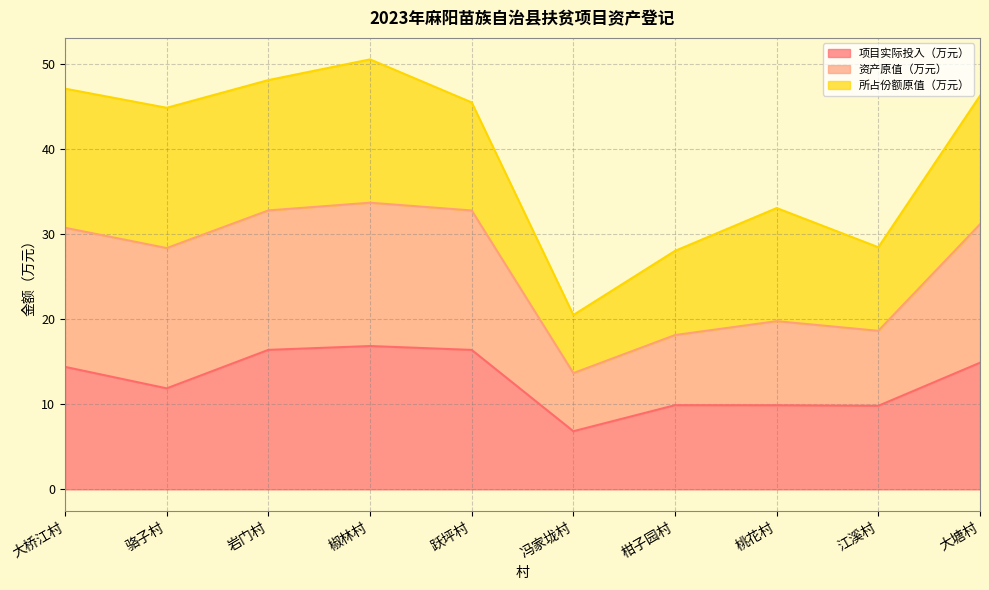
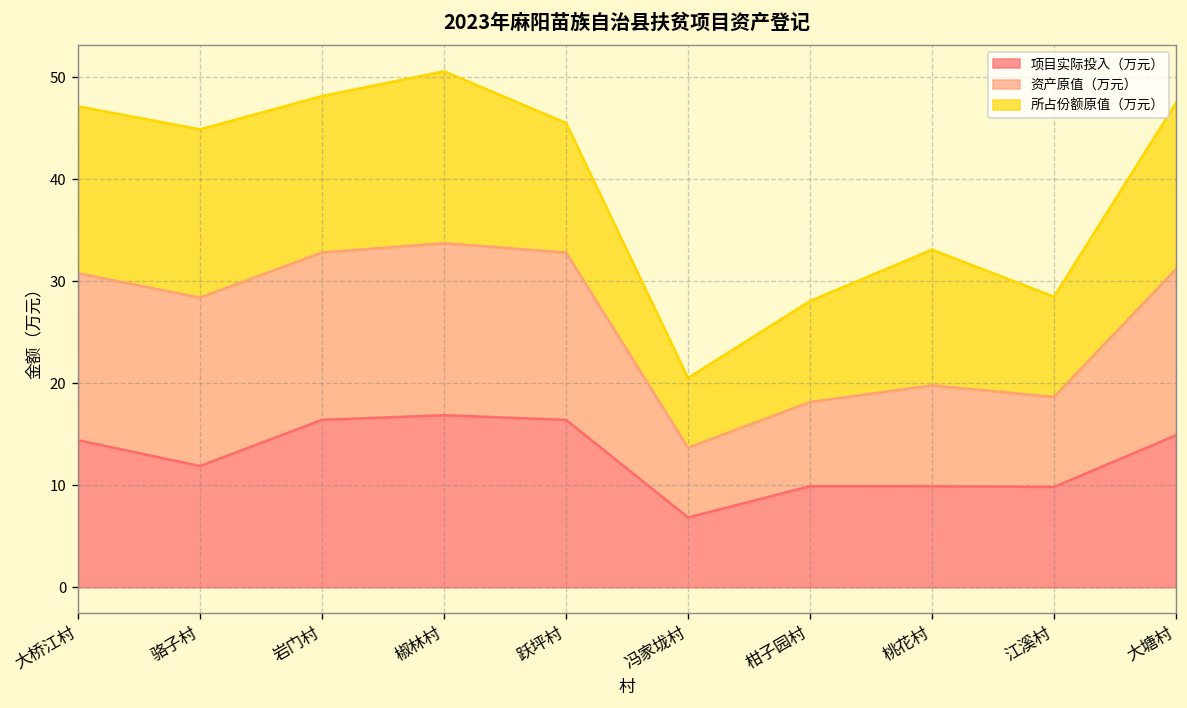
所占份额原值（万元）, 大塘村: 15 -> 16
